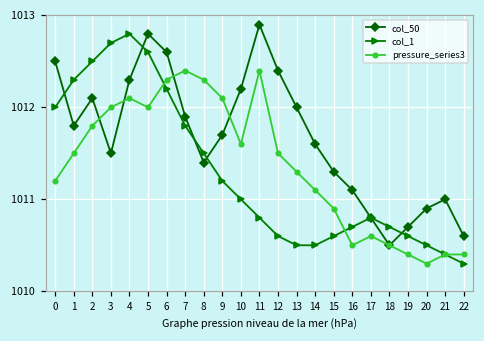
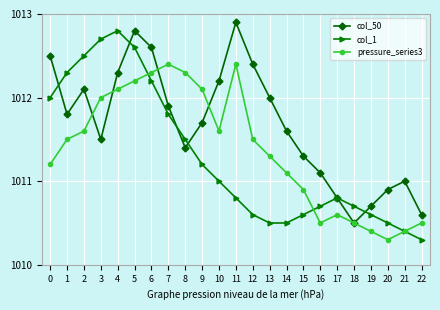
pressure_series3, 2: 1011.8 -> 1011.6
pressure_series3, 5: 1012.0 -> 1012.2
pressure_series3, 22: 1010.4 -> 1010.5
